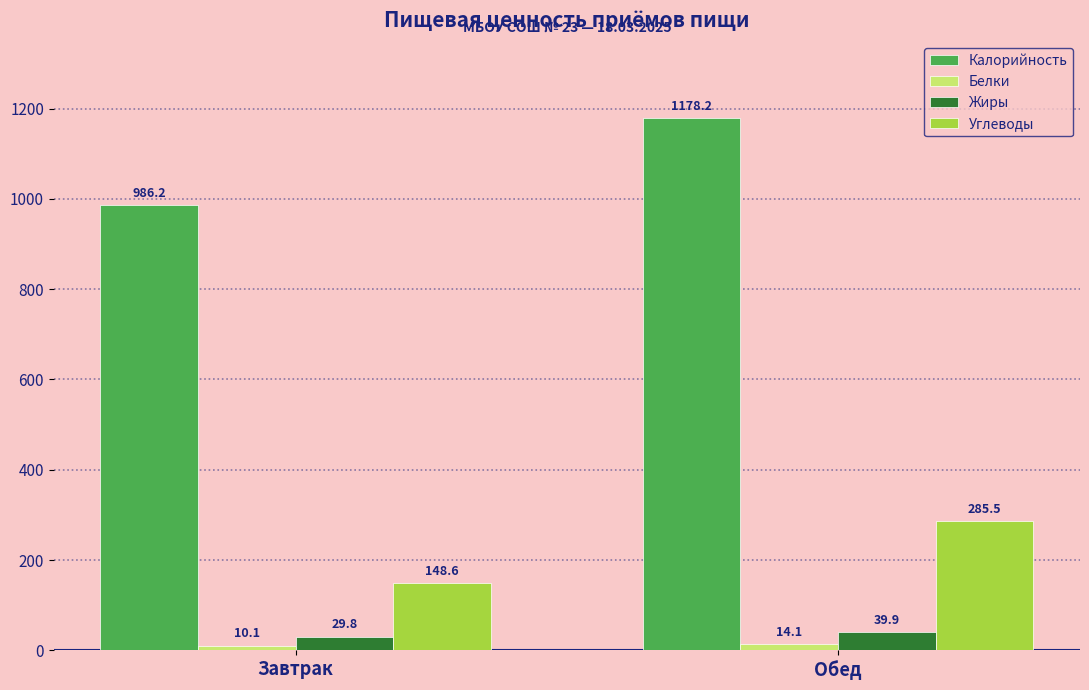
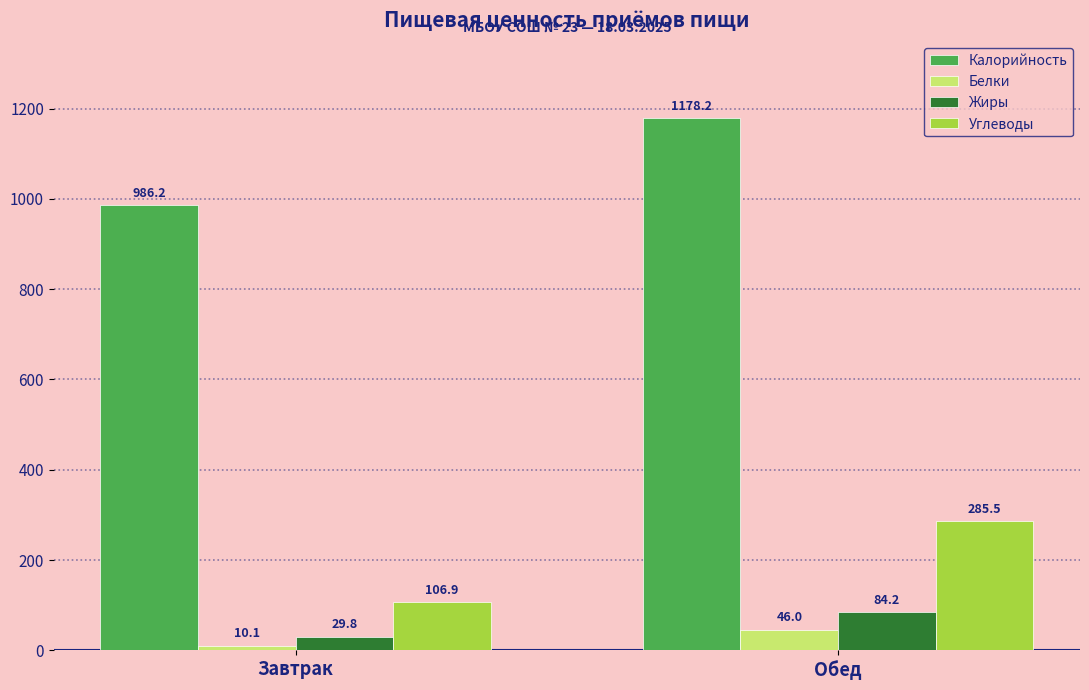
Углеводы, Завтрак: 148.6 -> 106.9
Белки, Обед: 14.1 -> 46.0
Жиры, Обед: 39.9 -> 84.2
